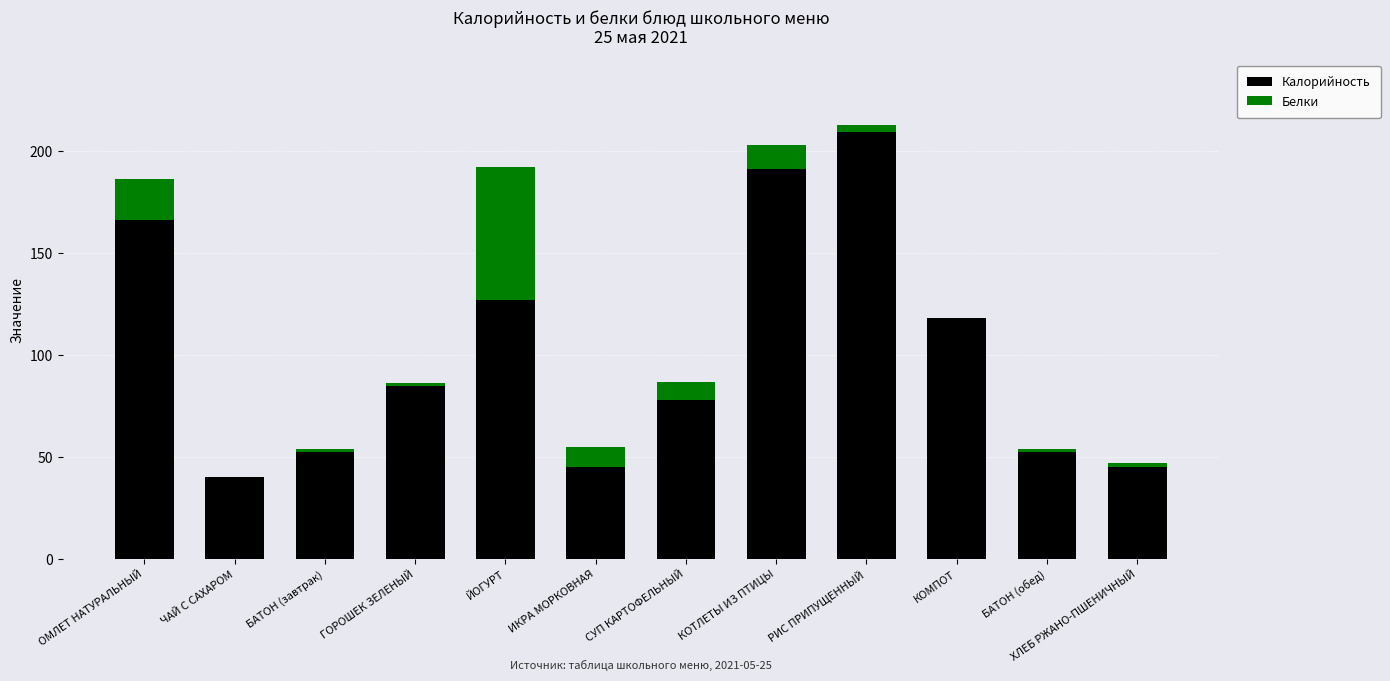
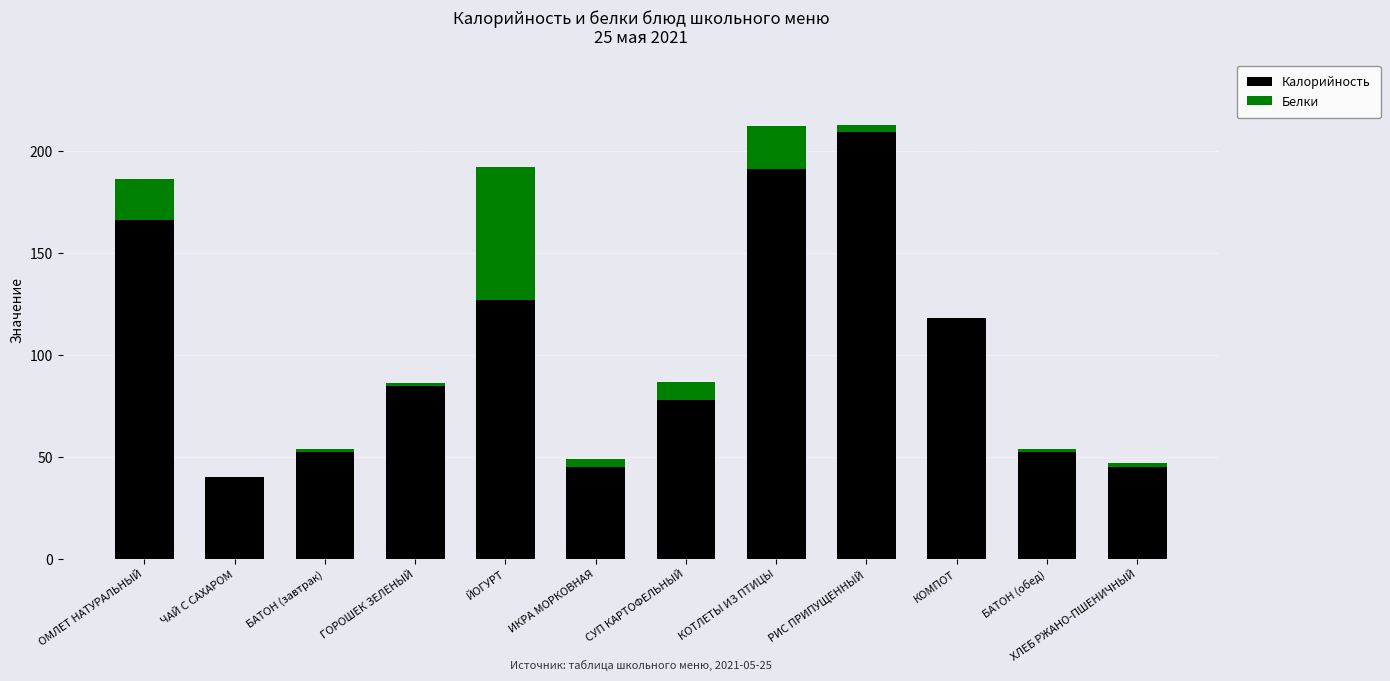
Белки, ИКРА МОРКОВНАЯ: 10 -> 4
Белки, КОТЛЕТЫ ИЗ ПТИЦЫ: 12 -> 21
